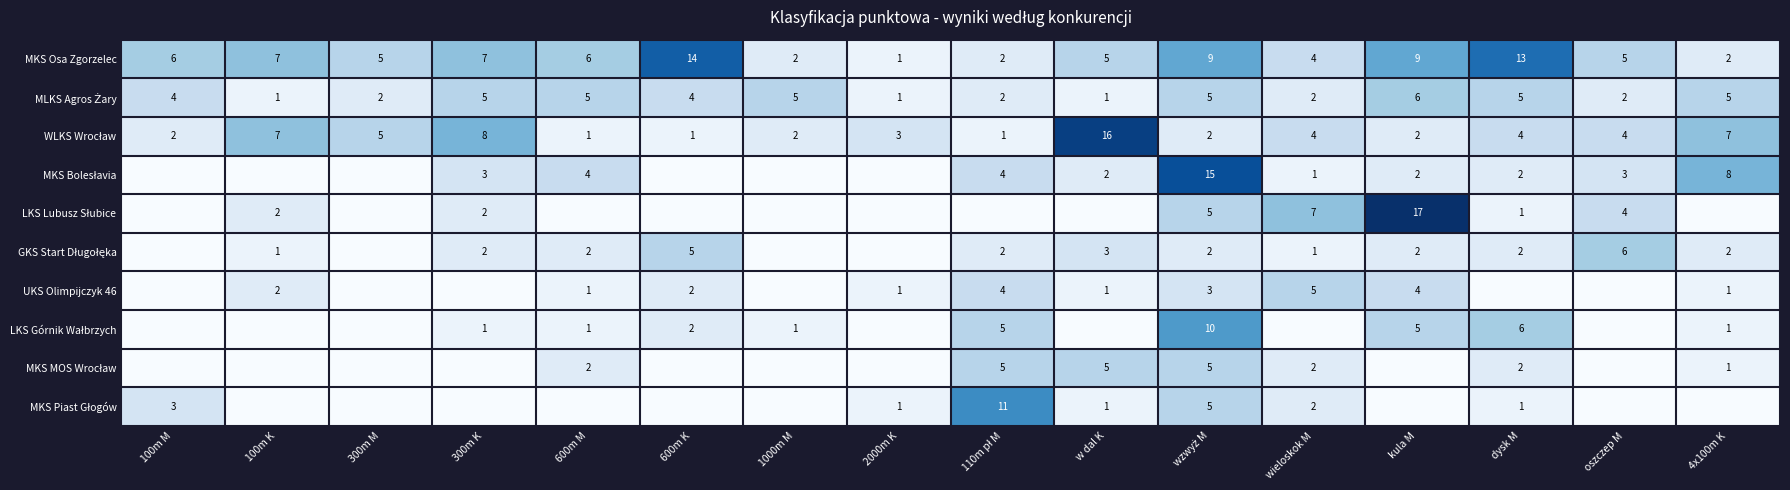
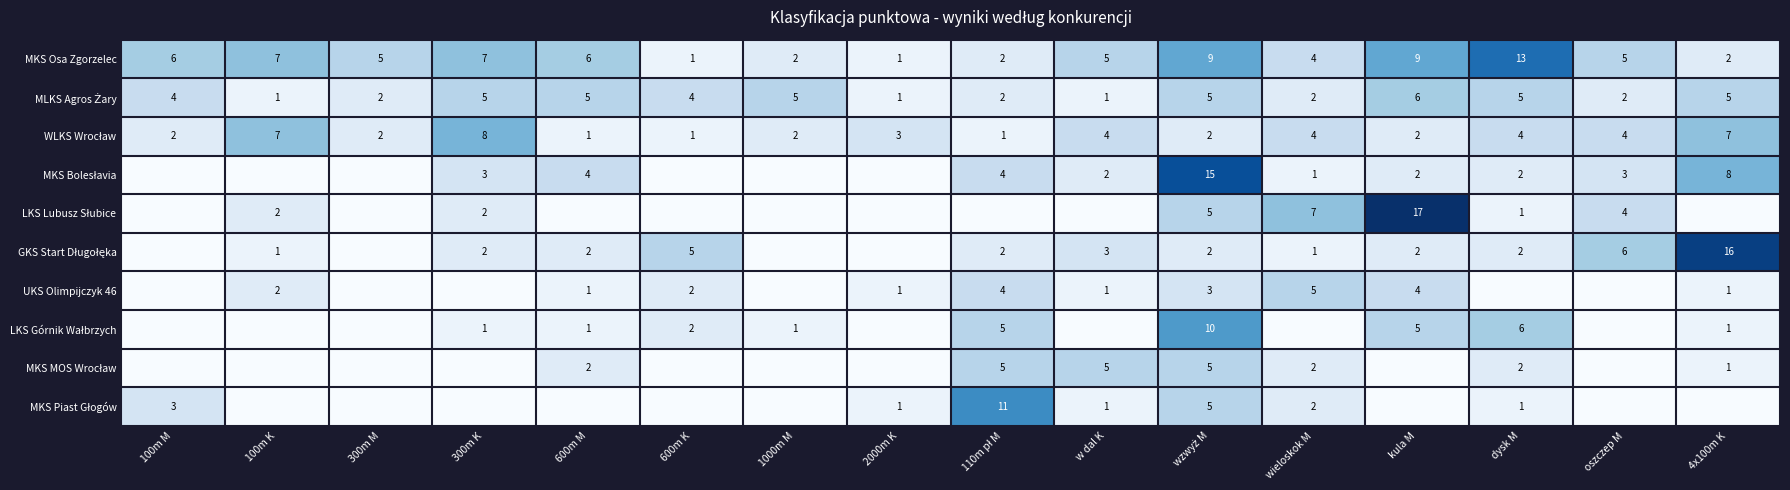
MKS Osa Zgorzelec, 600m K: 14 -> 1
WLKS Wrocław, 300m M: 5 -> 2
WLKS Wrocław, w dal K: 16 -> 4
GKS Start Długołęka, 4x100m K: 2 -> 16
